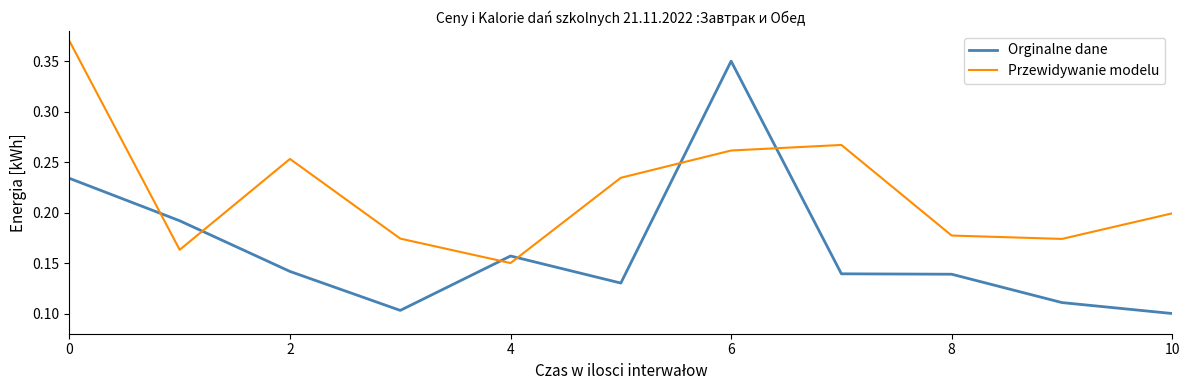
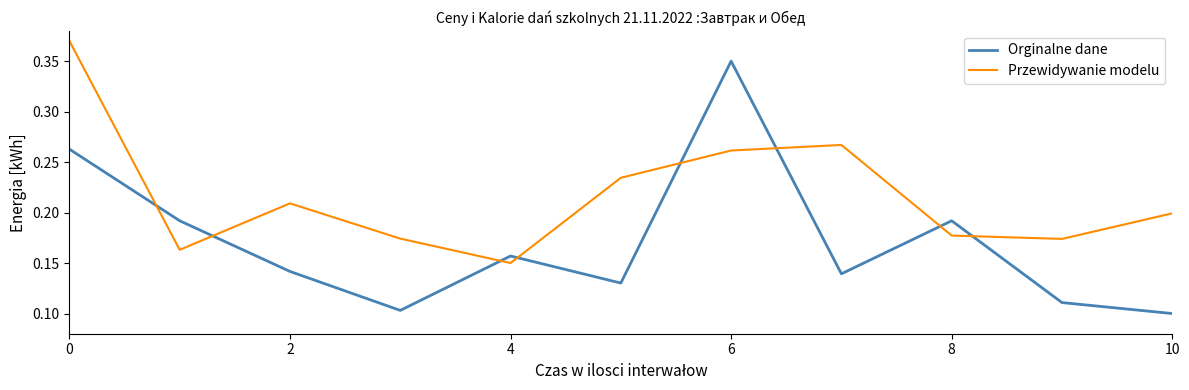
Orginalne dane, 0: 0.234 -> 0.263
Przewidywanie modelu, 2: 0.253 -> 0.209
Orginalne dane, 8: 0.139 -> 0.192
